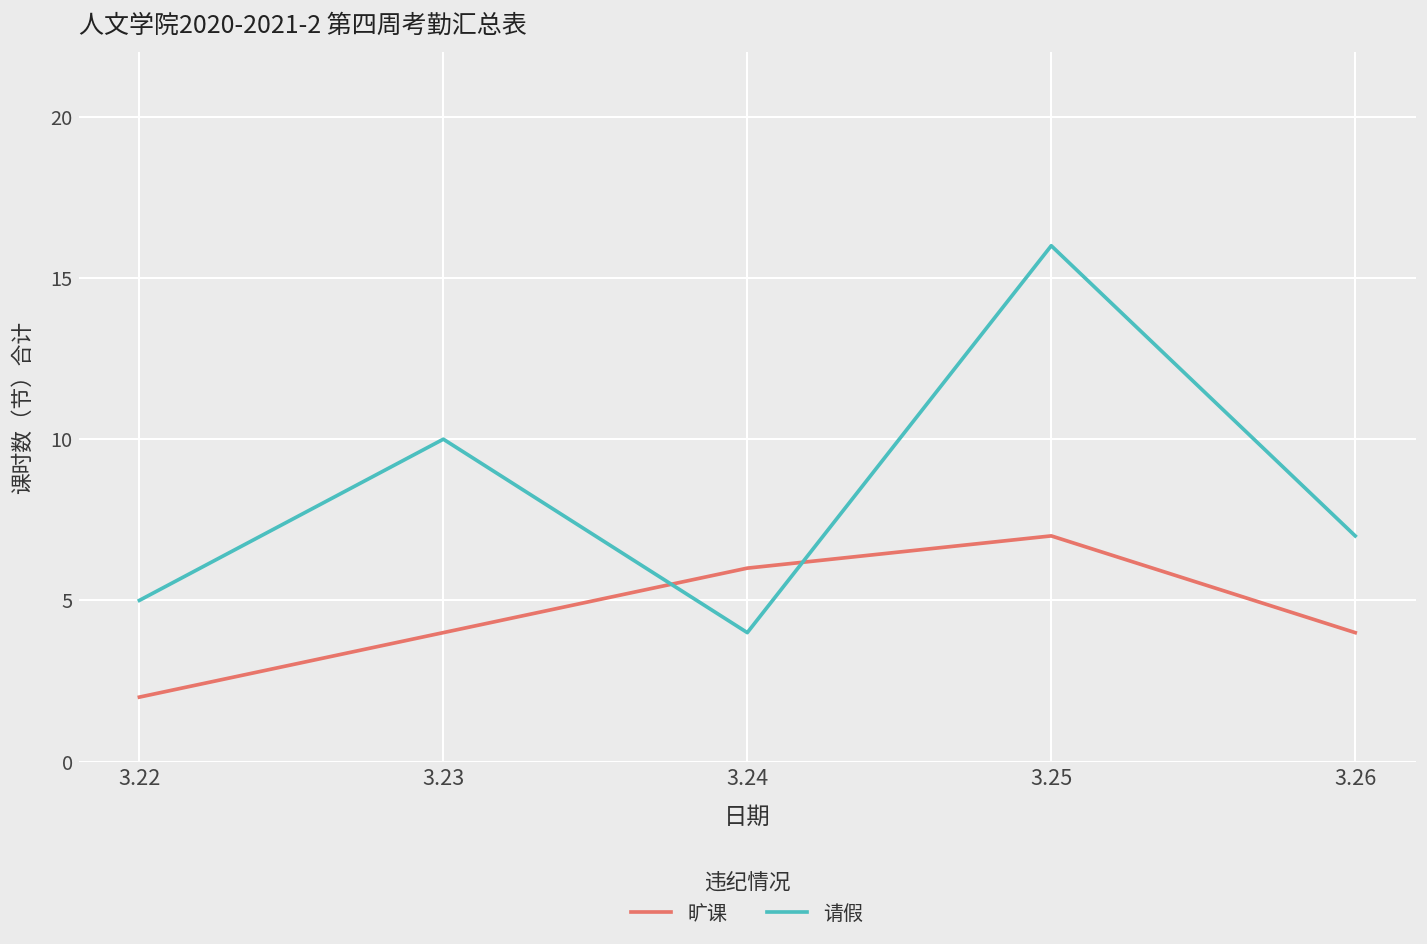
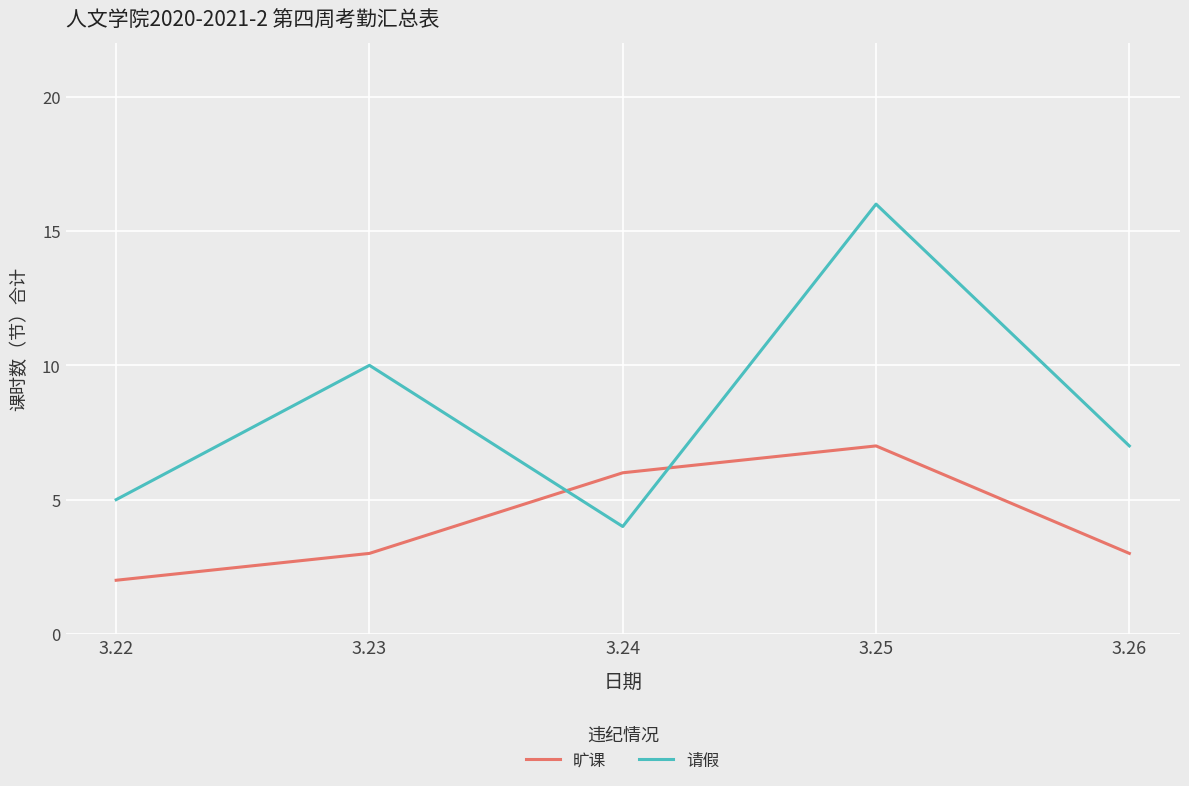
旷课, 3.23: 4 -> 3
旷课, 3.26: 4 -> 3
